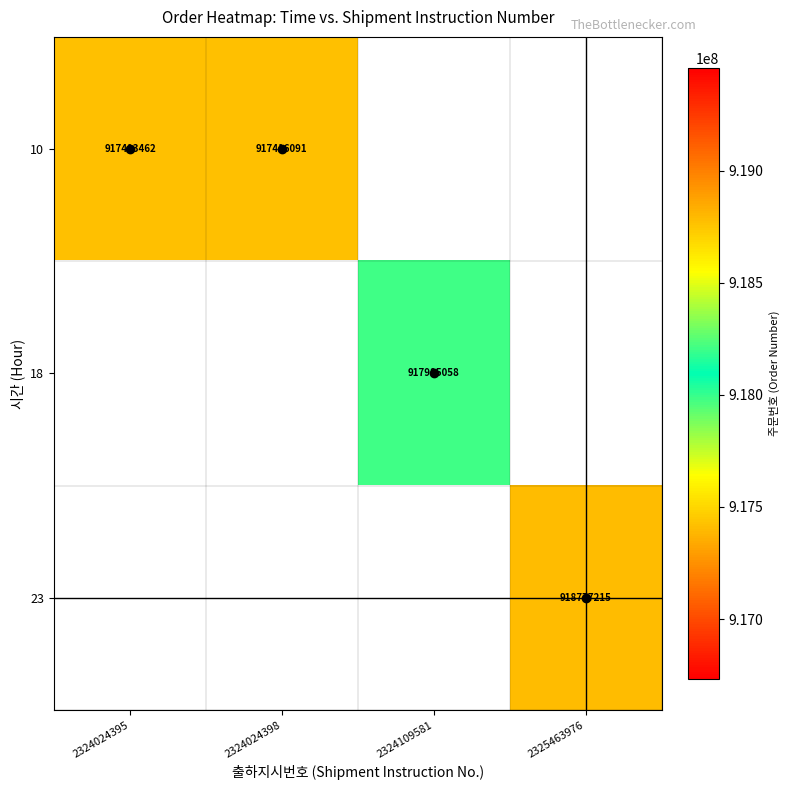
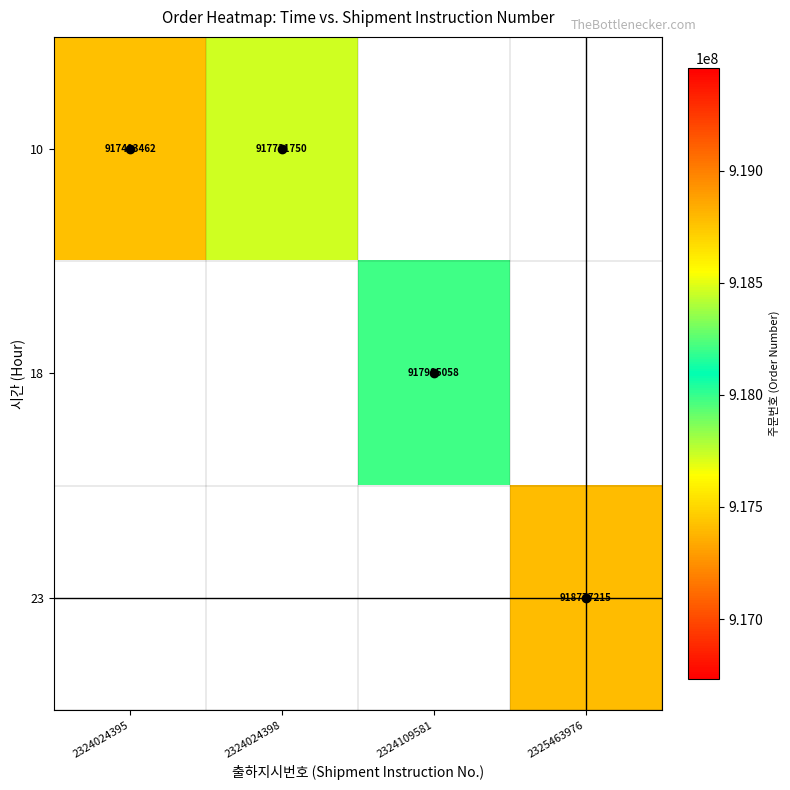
10, 2324024398: 917416091 -> 917731750
